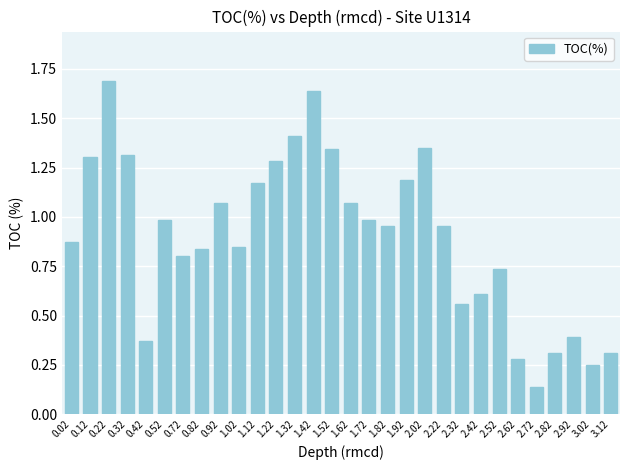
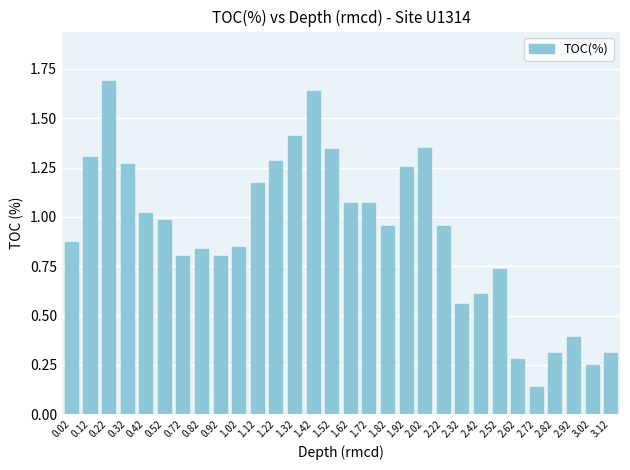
0.32: 1.32 -> 1.27
0.42: 0.37 -> 1.02
0.92: 1.07 -> 0.80
1.72: 0.98 -> 1.07
1.92: 1.19 -> 1.25
